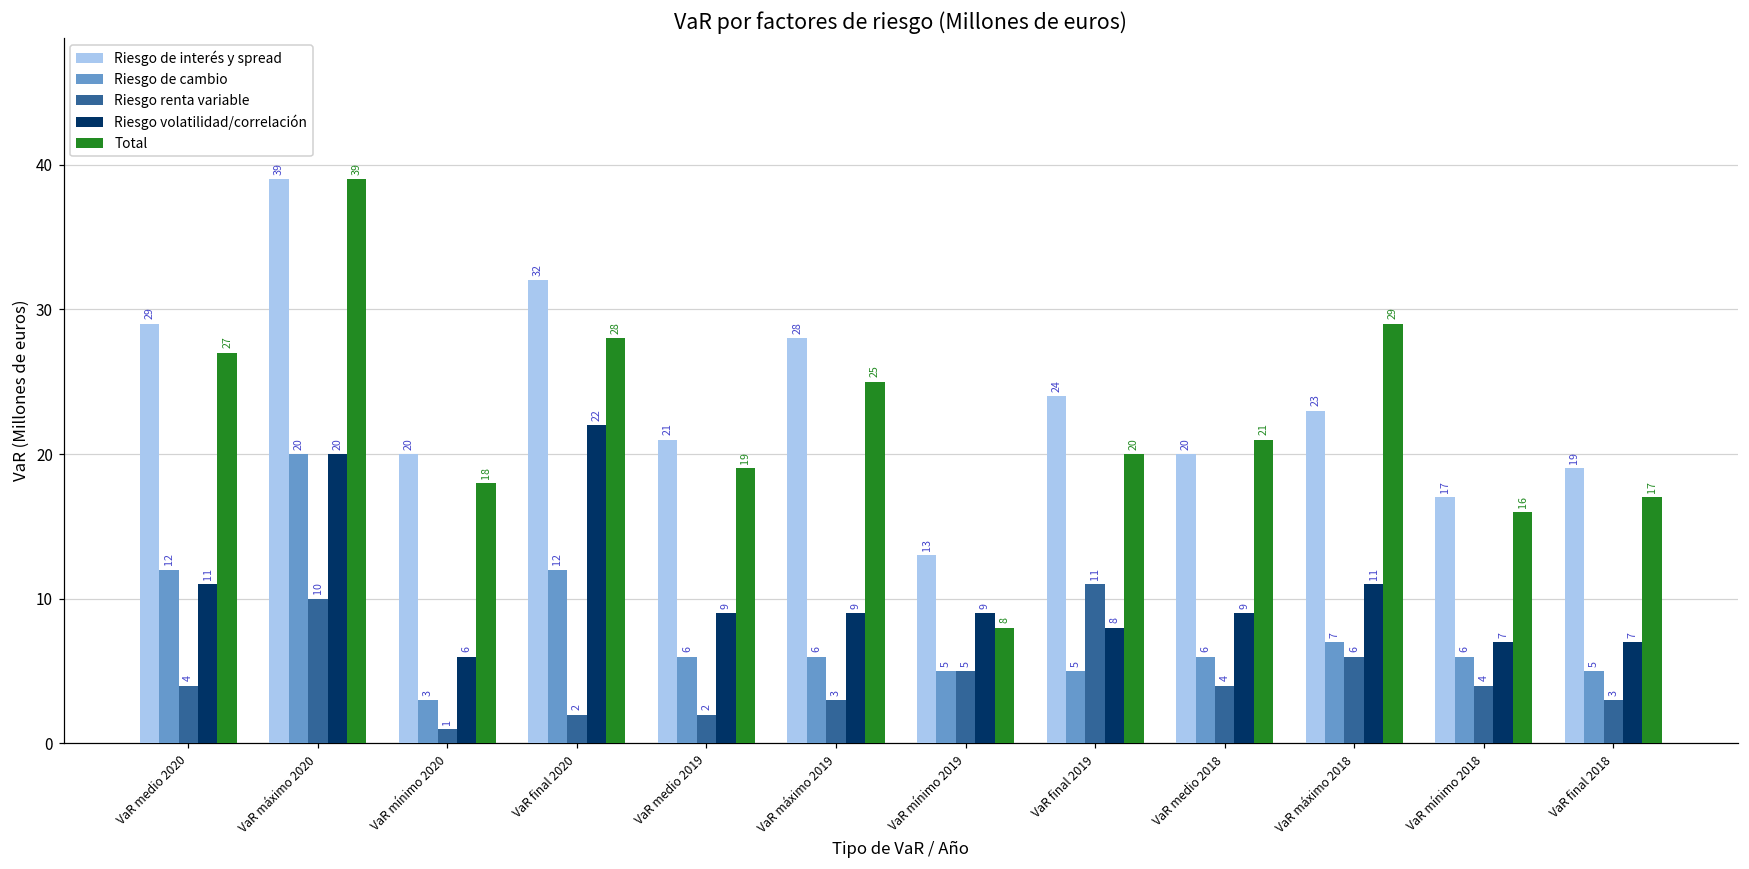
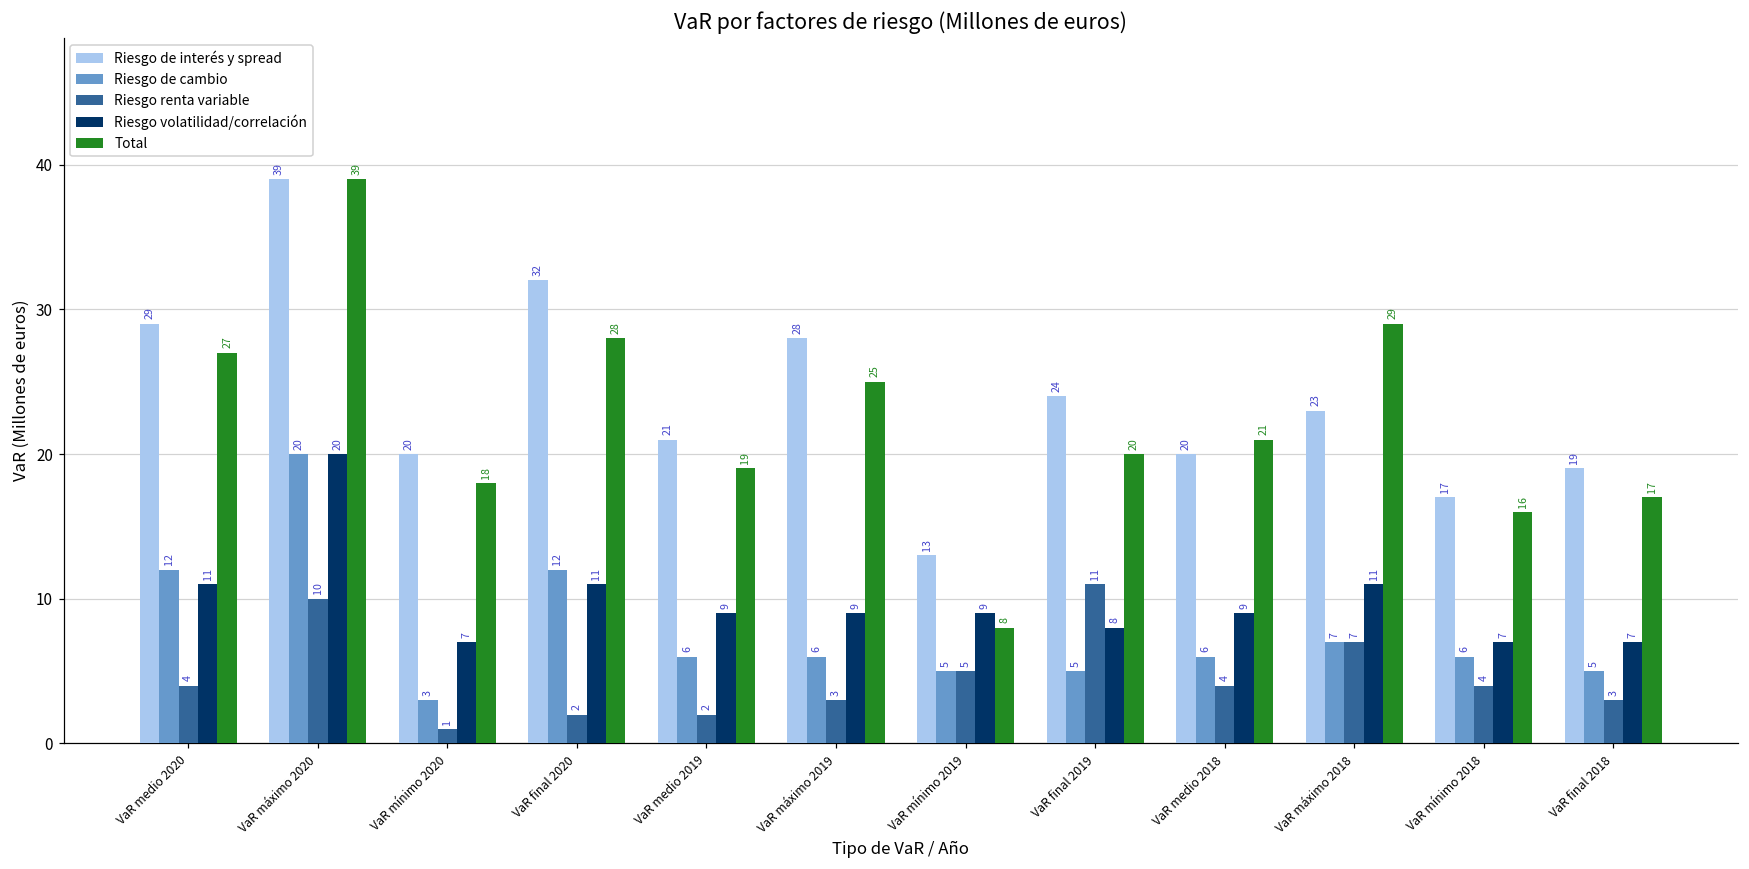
Riesgo volatilidad/correlación, VaR mínimo 2020: 6 -> 7
Riesgo volatilidad/correlación, VaR final 2020: 22 -> 11
Riesgo renta variable, VaR máximo 2018: 6 -> 7
